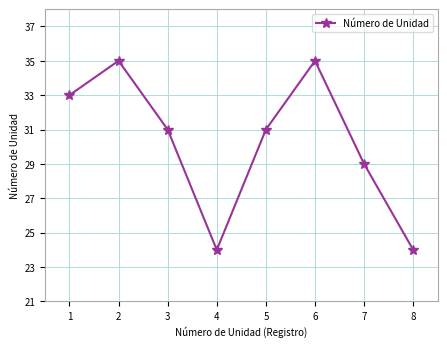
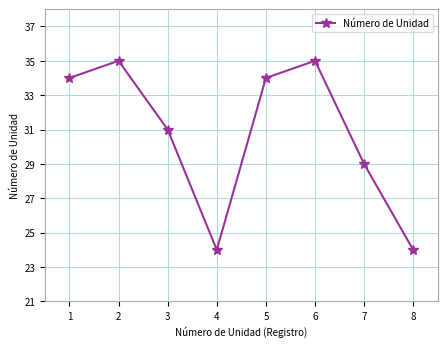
1: 33 -> 34
5: 31 -> 34
